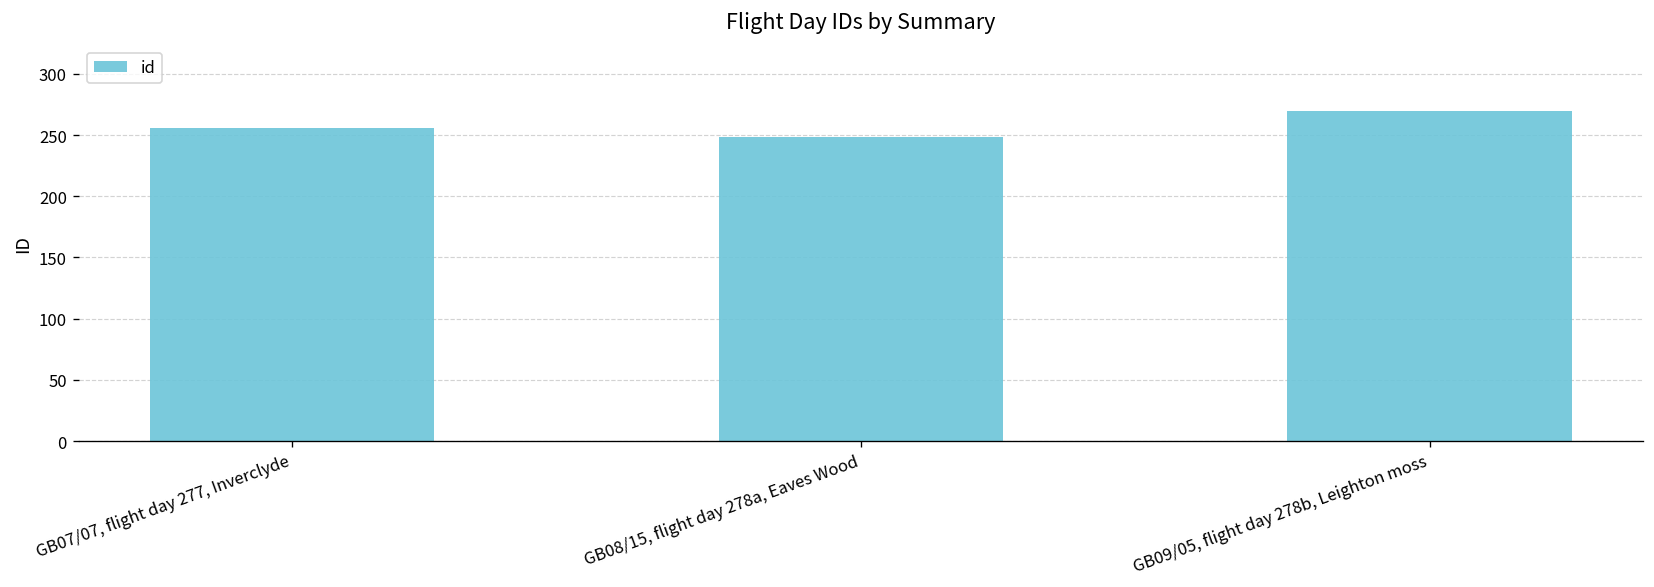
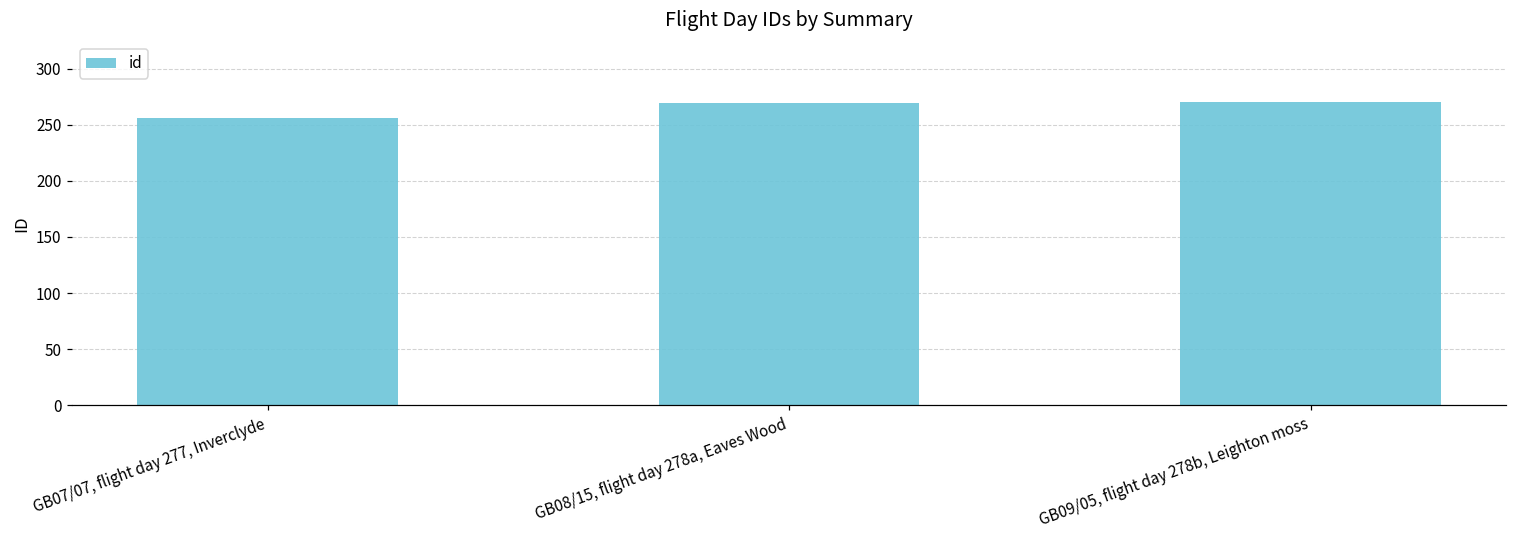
GB08/15, flight day 278a, Eaves Wood: 248 -> 269
